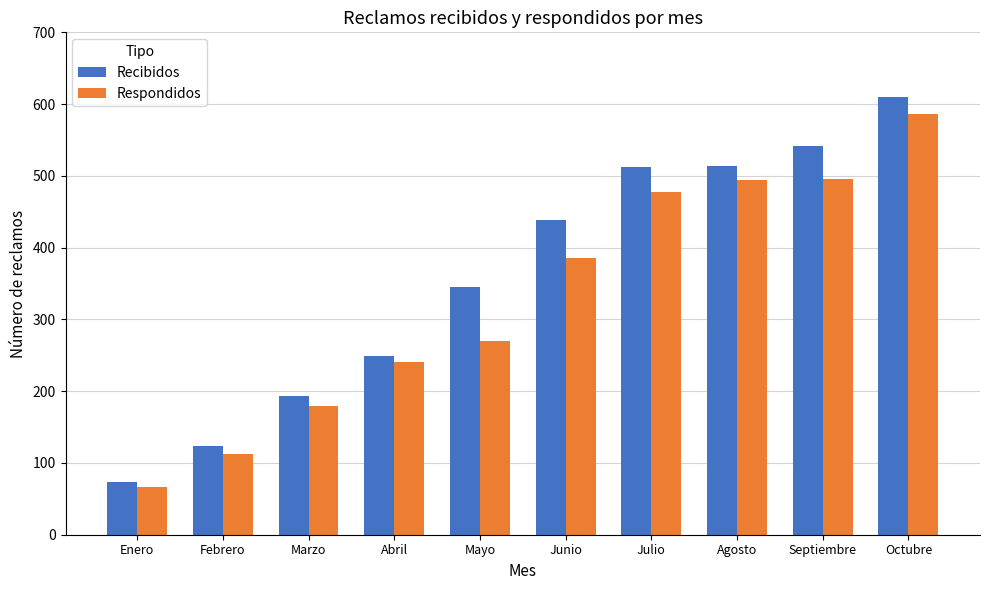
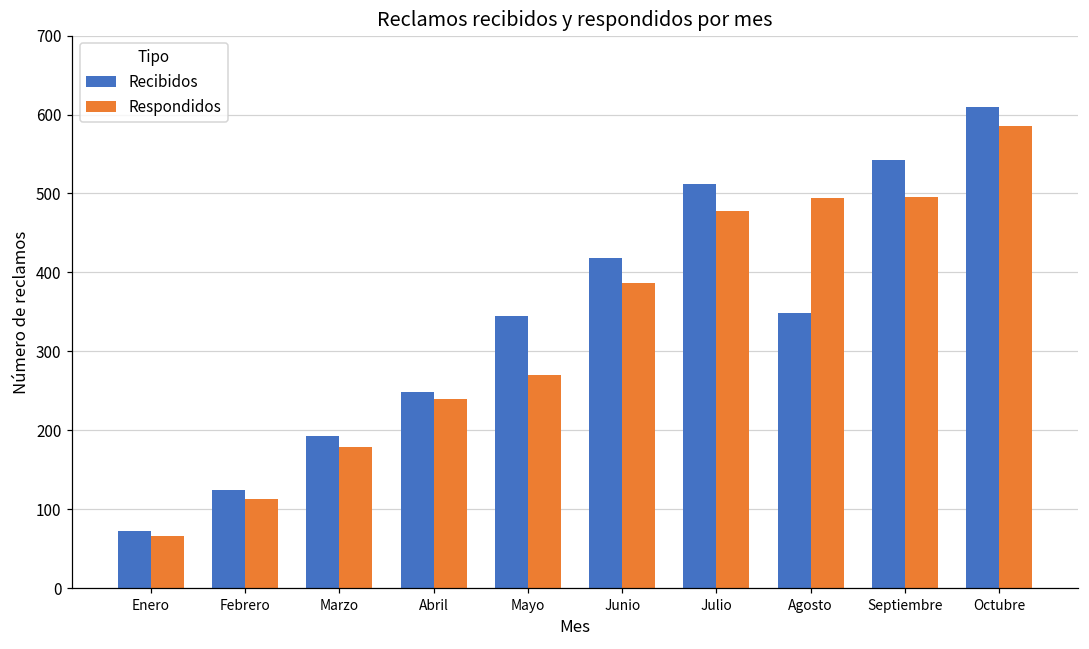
Recibidos, Junio: 440 -> 420
Recibidos, Agosto: 510 -> 350
